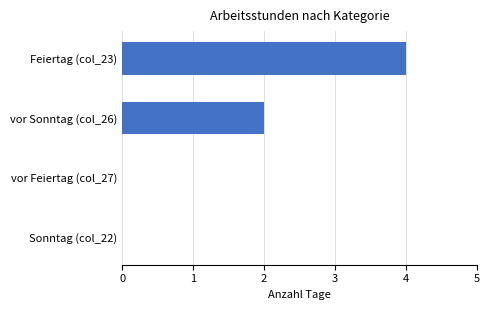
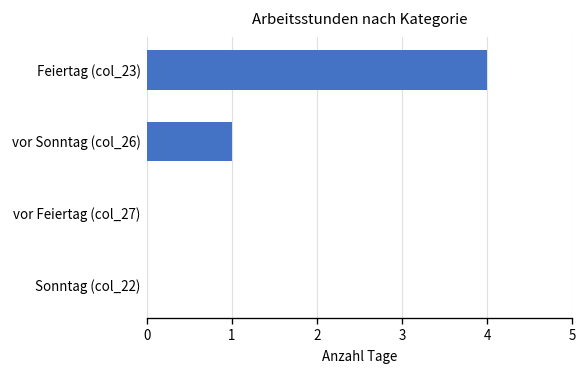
vor Sonntag (col_26): 2 -> 1
